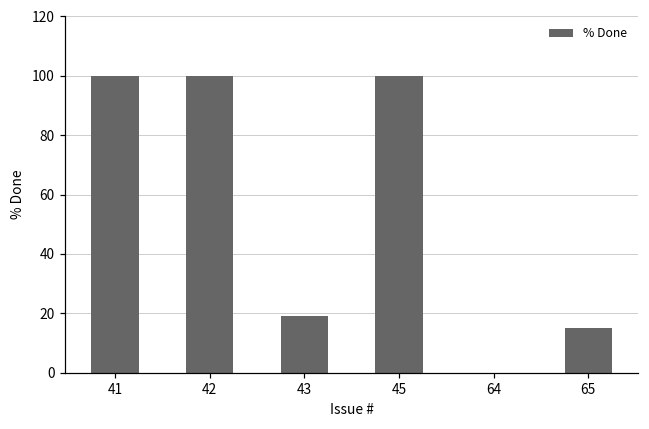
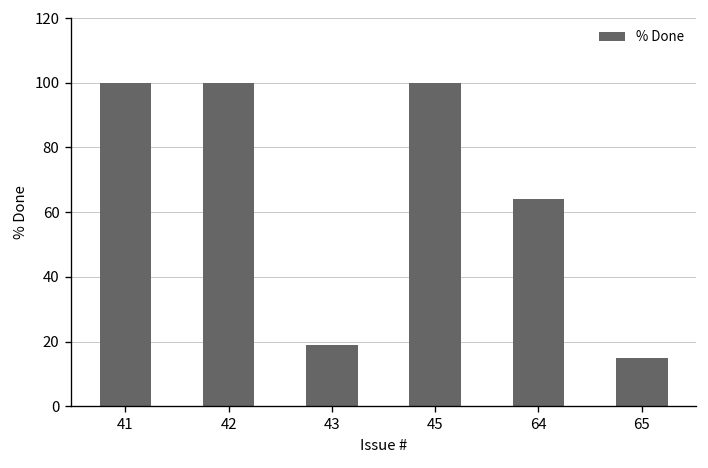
64: 0 -> 64
